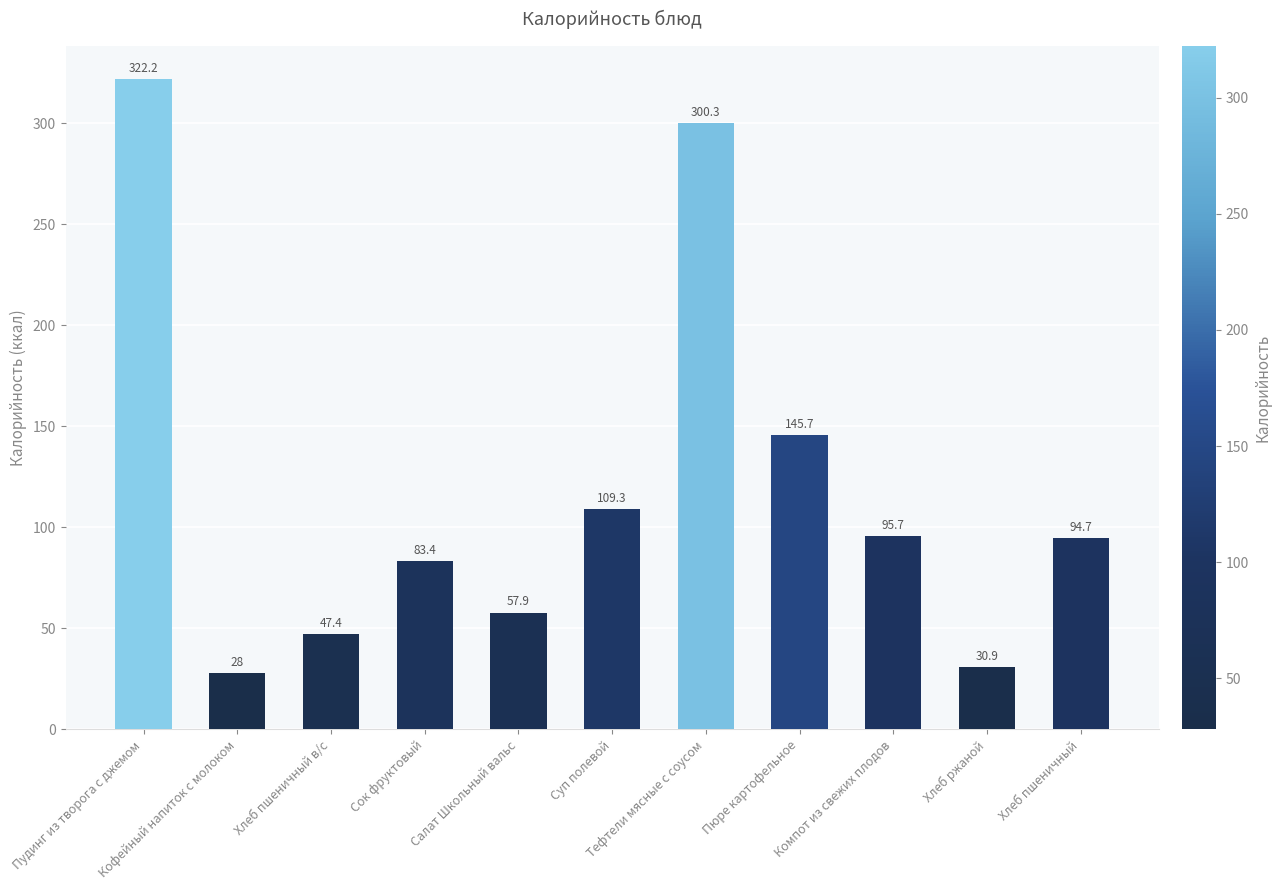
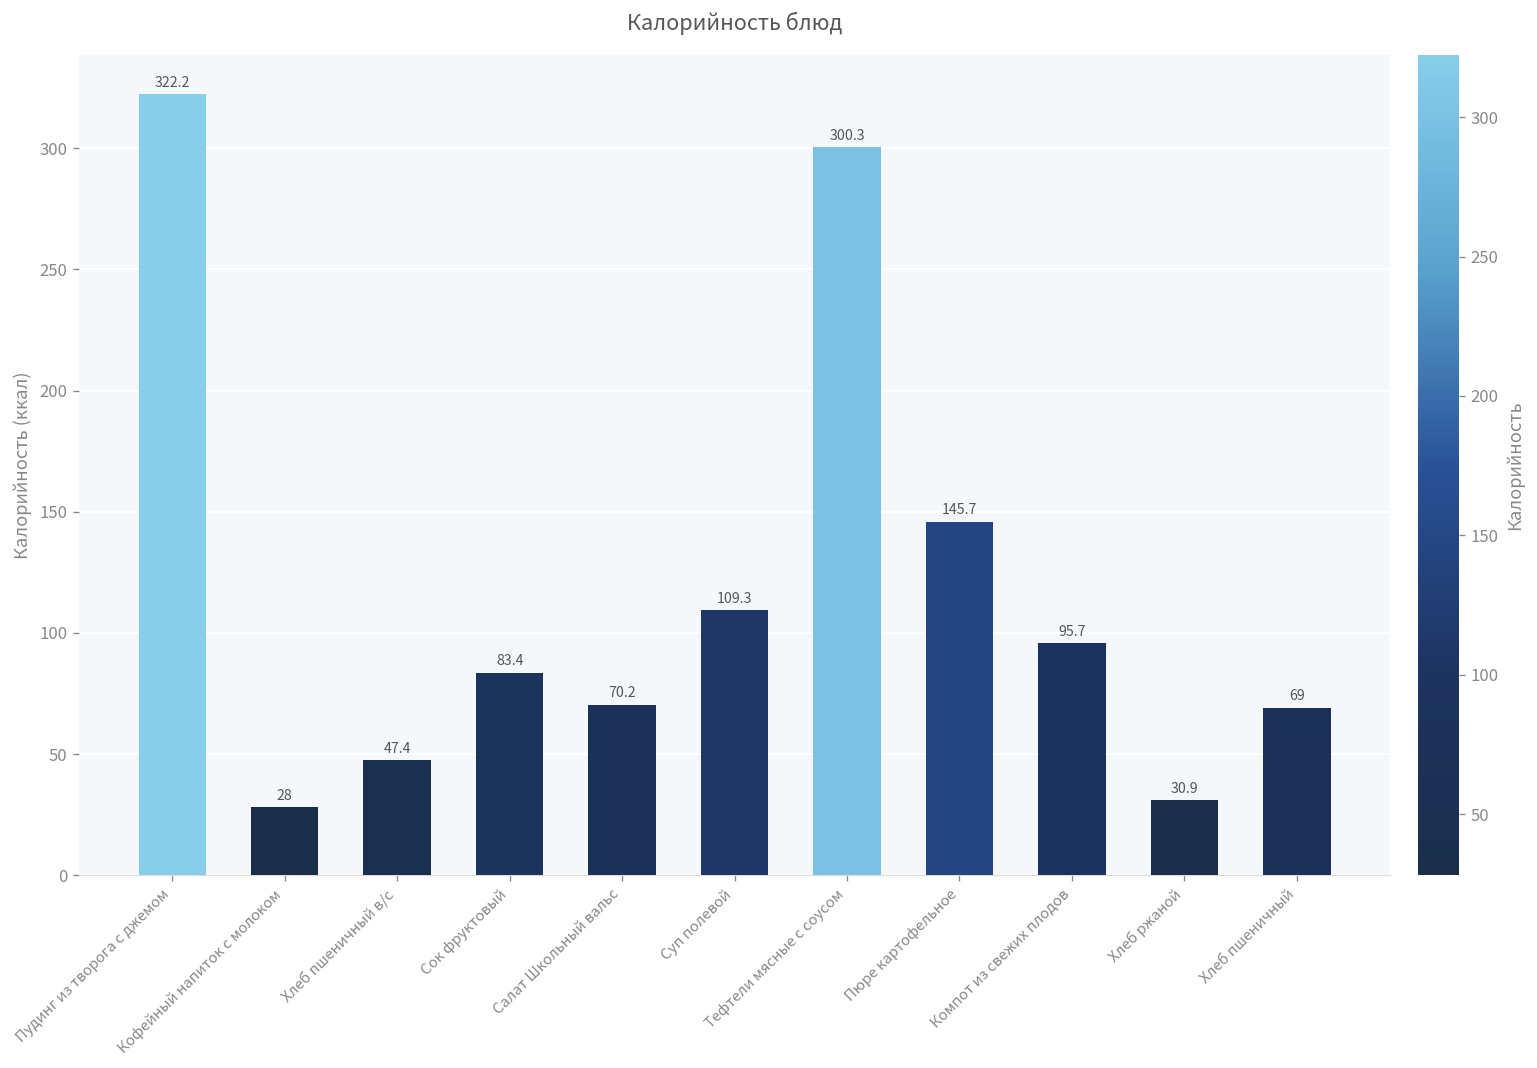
Салат Школьный вальс: 57.9 -> 70.2
Хлеб пшеничный: 94.7 -> 69
